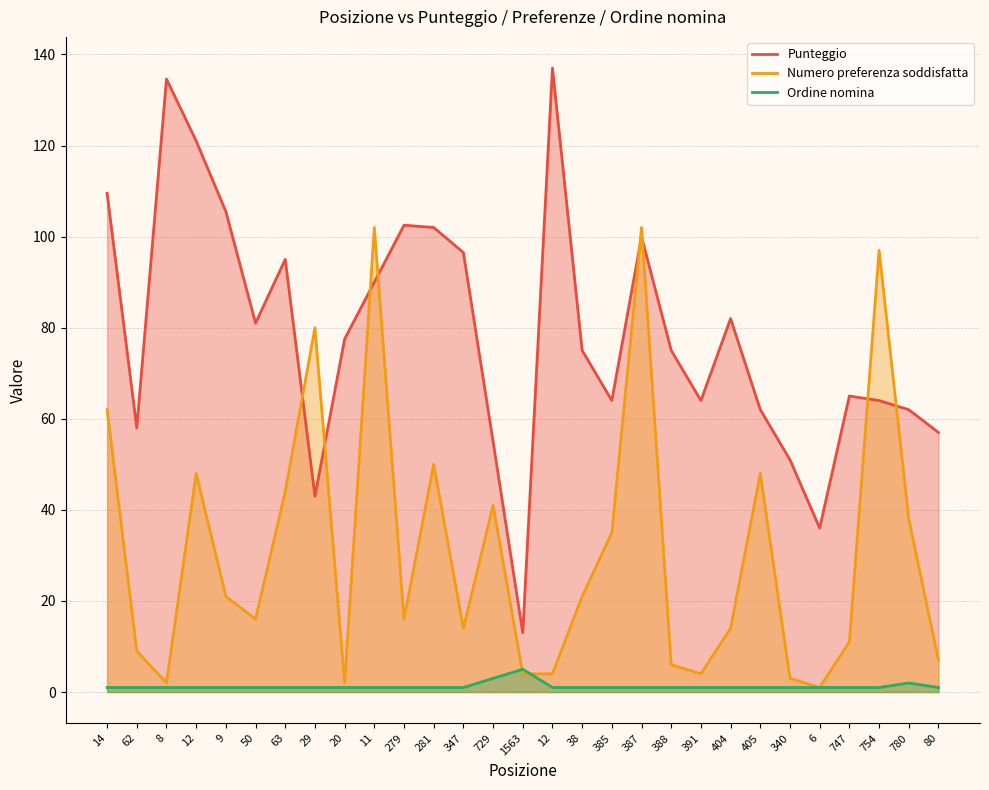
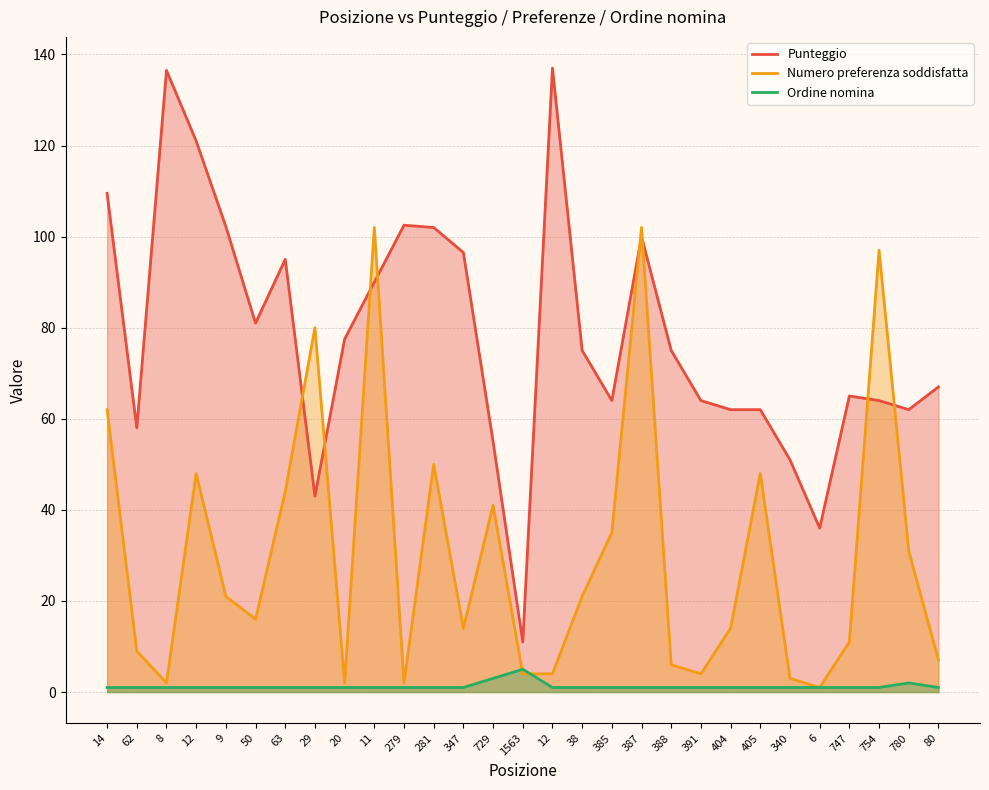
Punteggio, 8: 135 -> 137
Punteggio, 9: 106 -> 102
Numero preferenza soddisfatta, 279: 16 -> 2
Punteggio, 1563: 13 -> 11
Punteggio, 404: 82 -> 62
Numero preferenza soddisfatta, 780: 38 -> 31
Punteggio, 80: 57 -> 67
